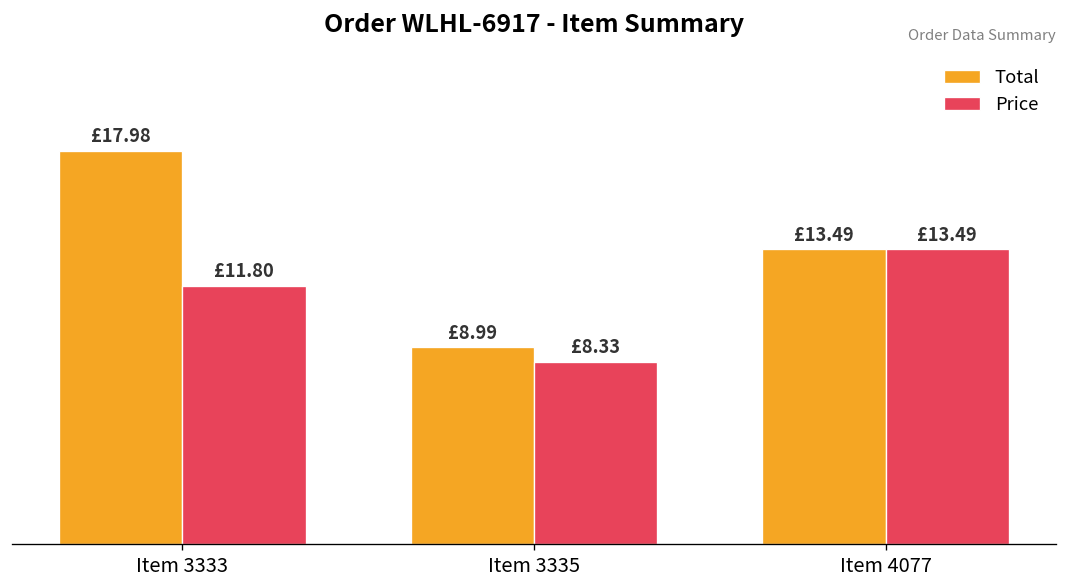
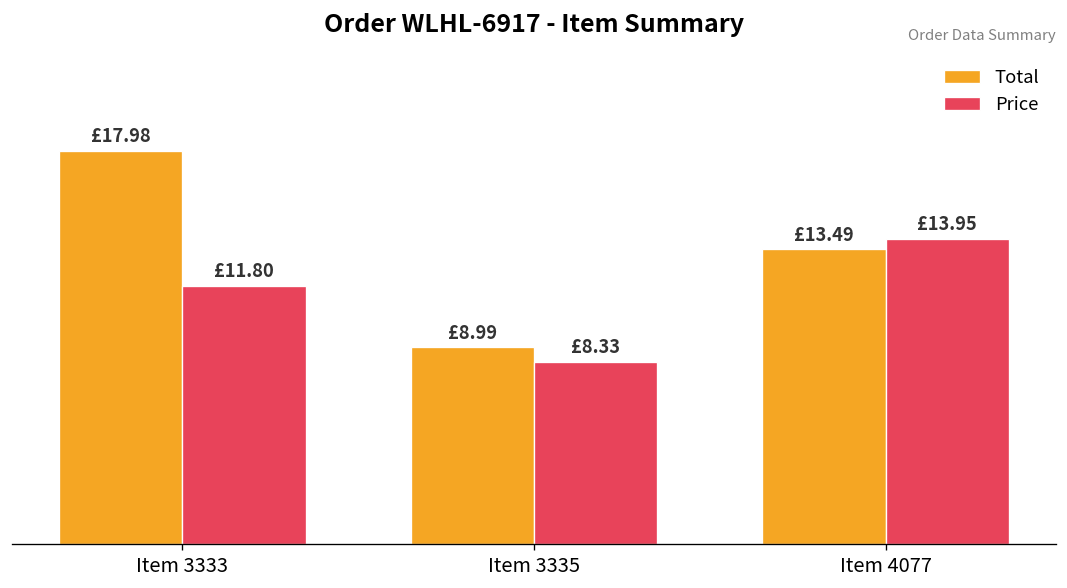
Price, Item 4077: £13.49 -> £13.95
